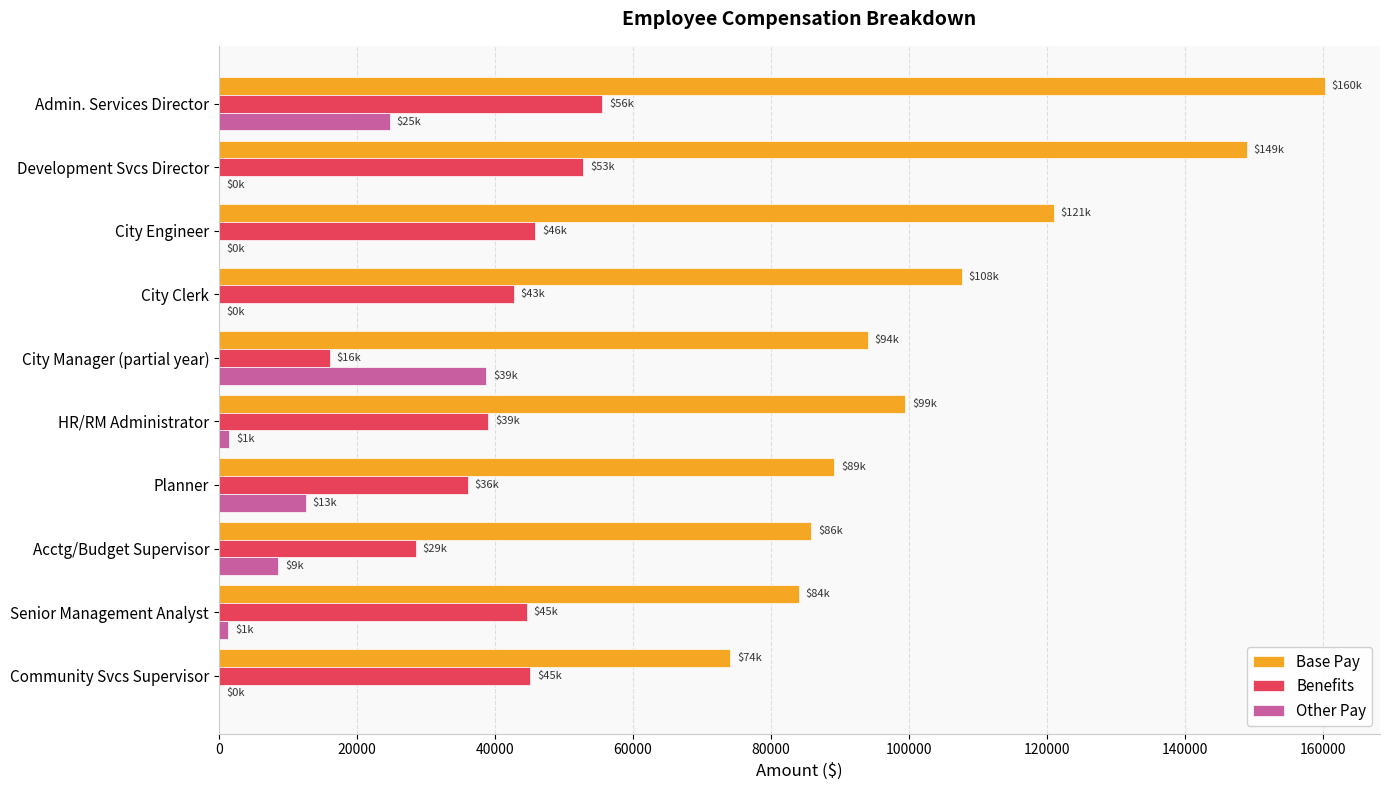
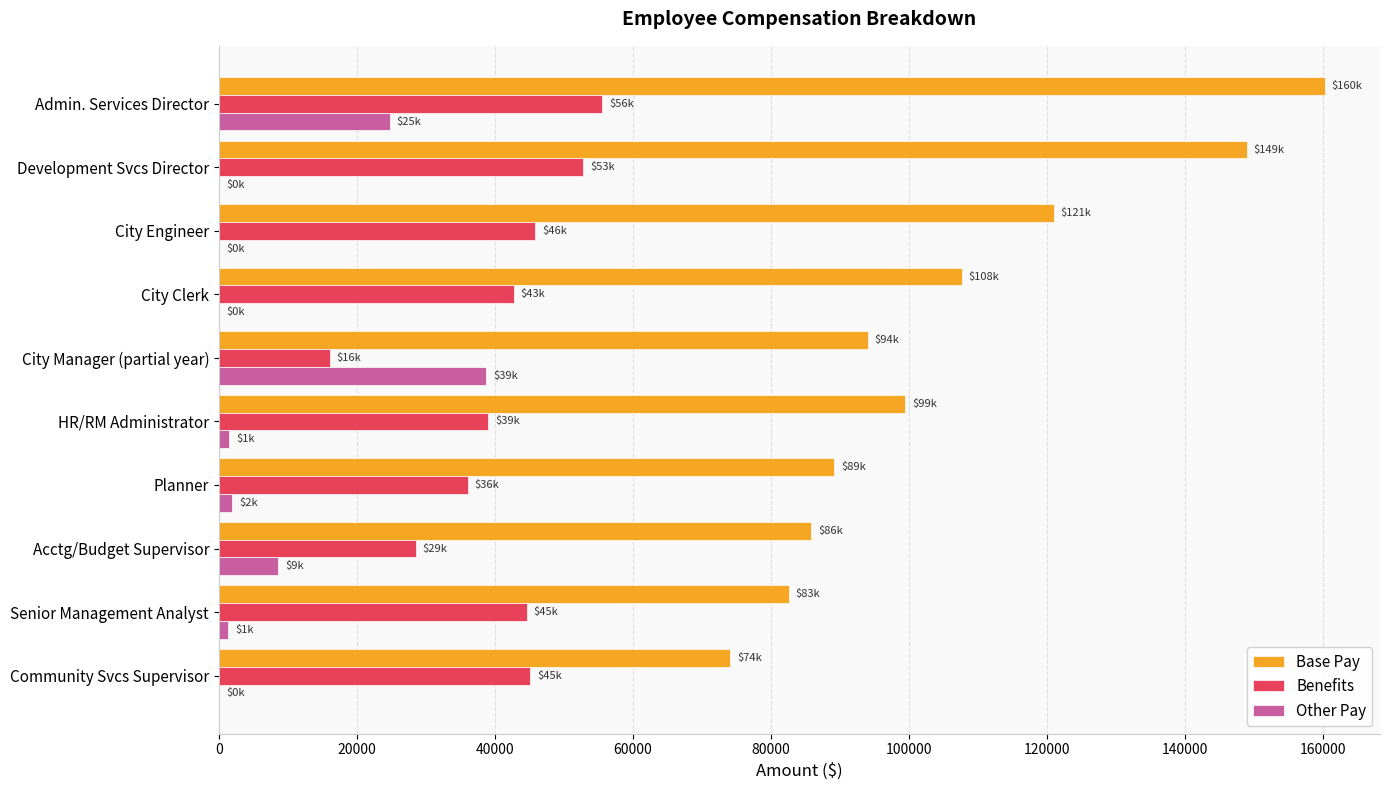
Other Pay, Planner: $13k -> $2k
Base Pay, Senior Management Analyst: $84k -> $83k
